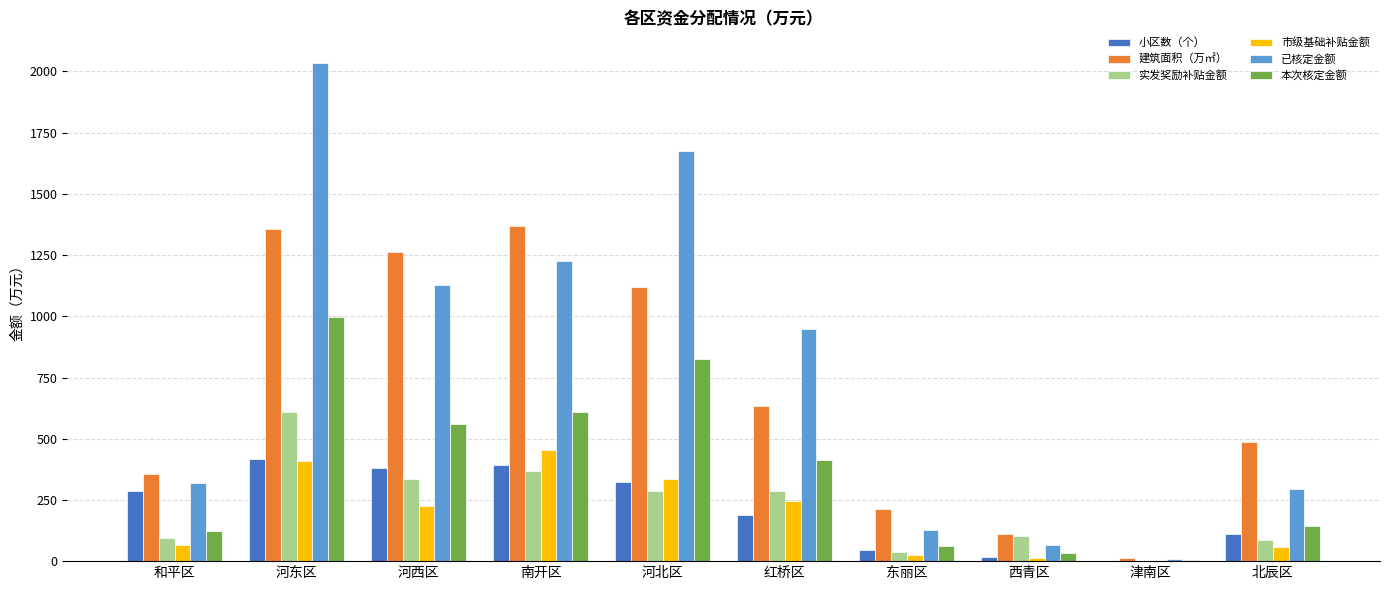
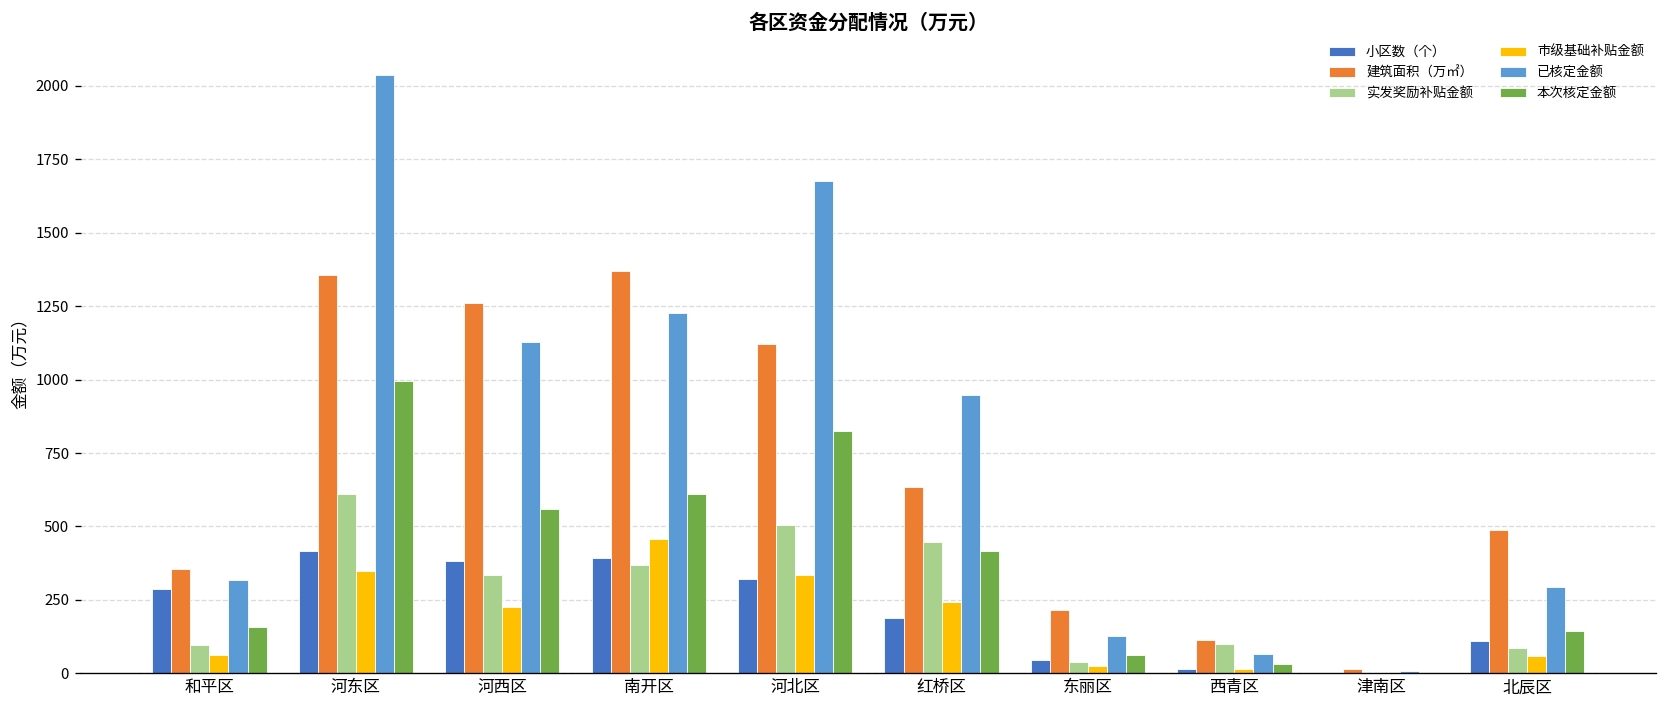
本次核定金额, 和平区: 120 -> 160
市级基础补贴金额, 河东区: 410 -> 350
实发奖励补贴金额, 河北区: 290 -> 500
实发奖励补贴金额, 红桥区: 280 -> 450
